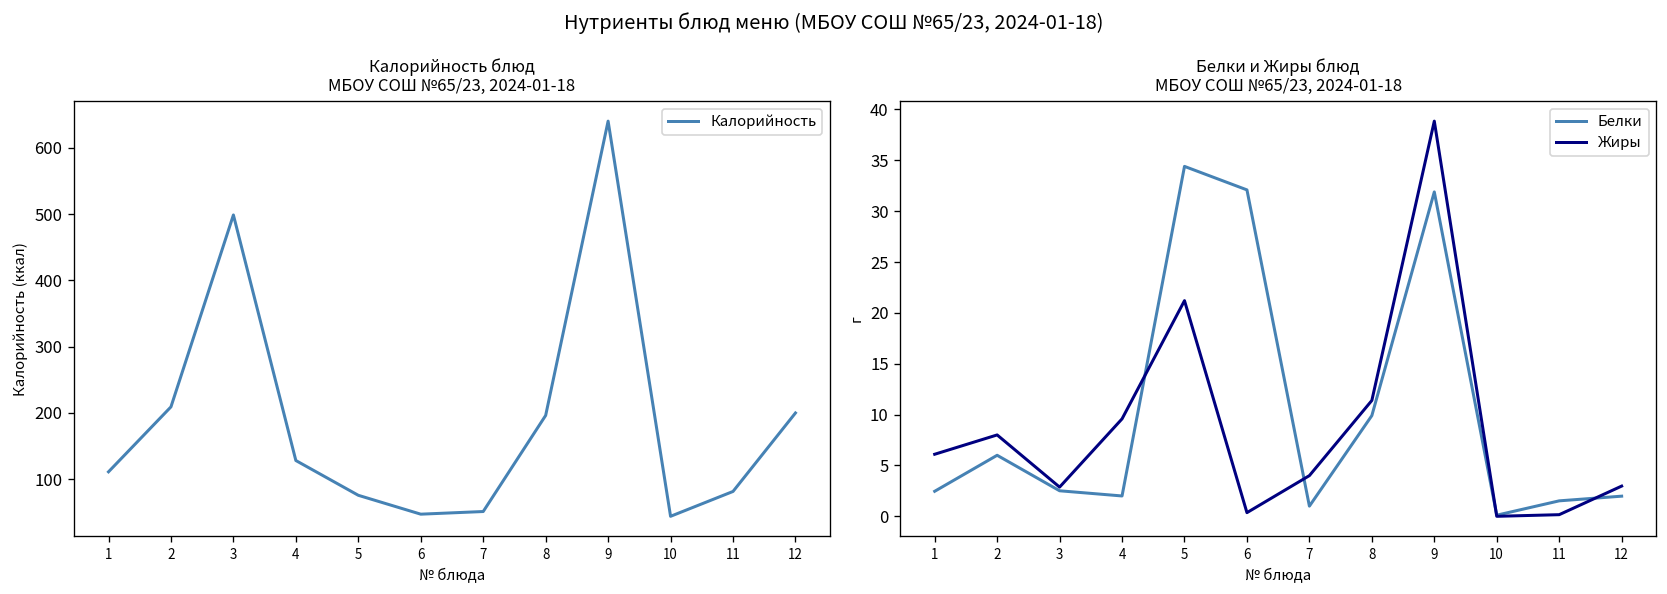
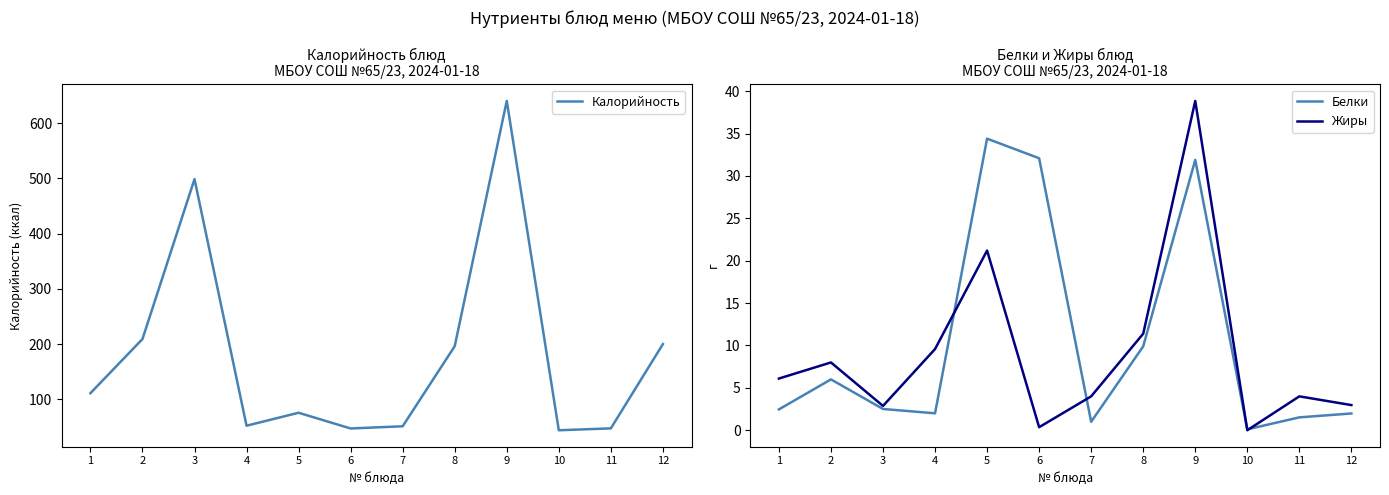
Калорийность блюд МБОУ СОШ №65/23, 2024-01-18, 4: 130 -> 50
Калорийность блюд МБОУ СОШ №65/23, 2024-01-18, 11: 80 -> 50
Белки и Жиры блюд МБОУ СОШ №65/23, 2024-01-18, Жиры, 11: 0 -> 4
